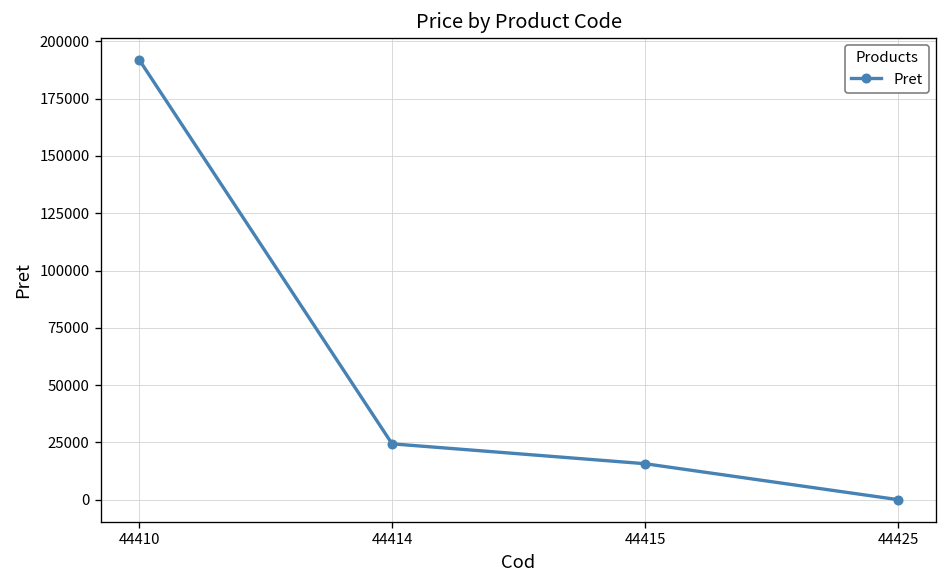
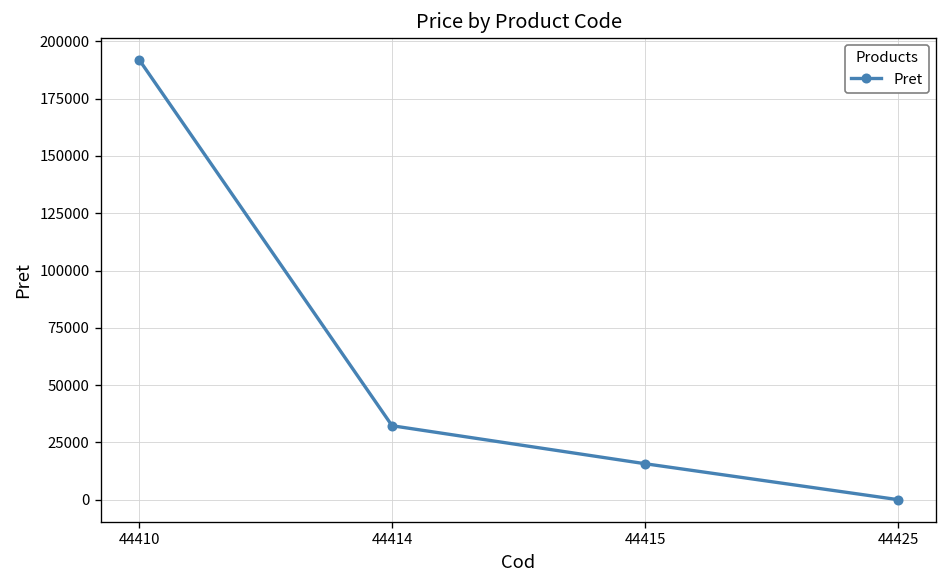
44414: 24000 -> 32000
